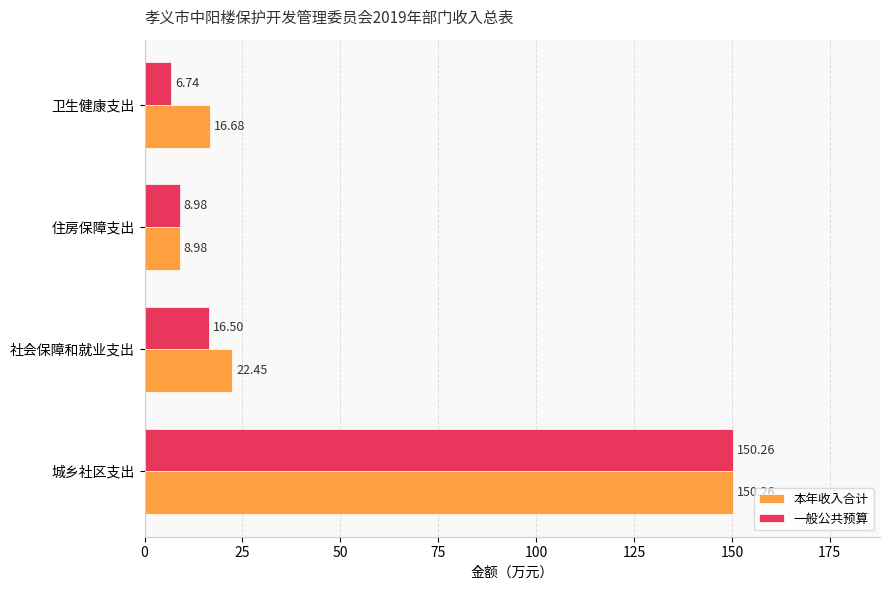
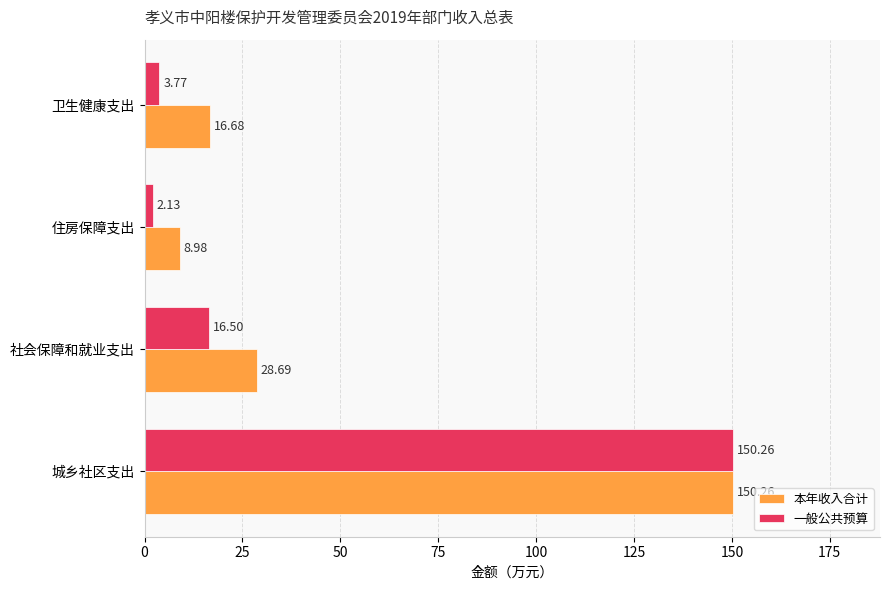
一般公共预算, 卫生健康支出: 6.74 -> 3.77
一般公共预算, 住房保障支出: 8.98 -> 2.13
本年收入合计, 社会保障和就业支出: 22.45 -> 28.69
